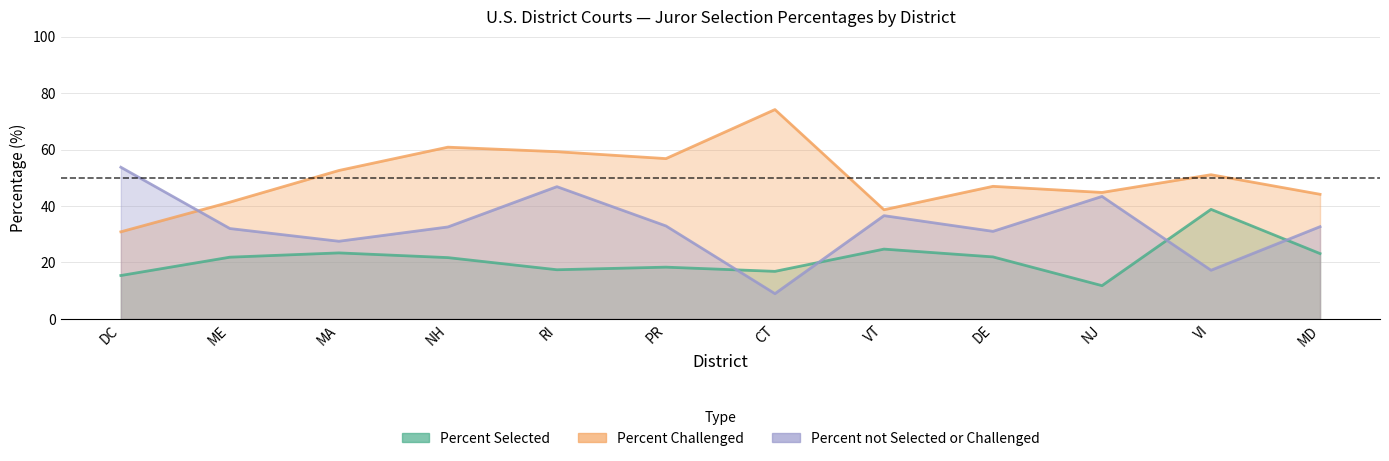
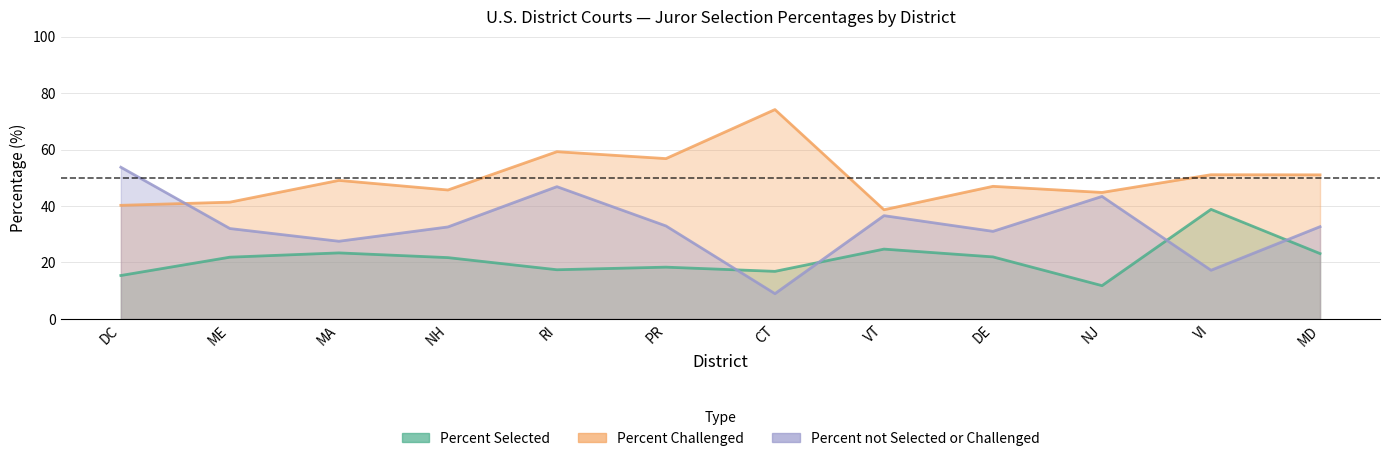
Percent Challenged, DC: 31 -> 40
Percent Challenged, MA: 53 -> 49
Percent Challenged, NH: 61 -> 46
Percent Challenged, MD: 44 -> 51
